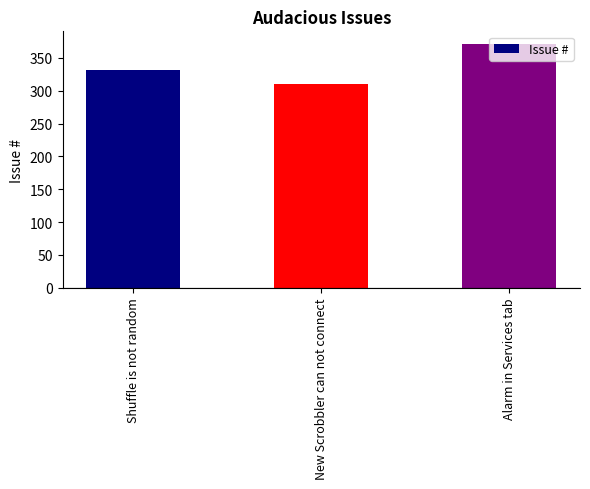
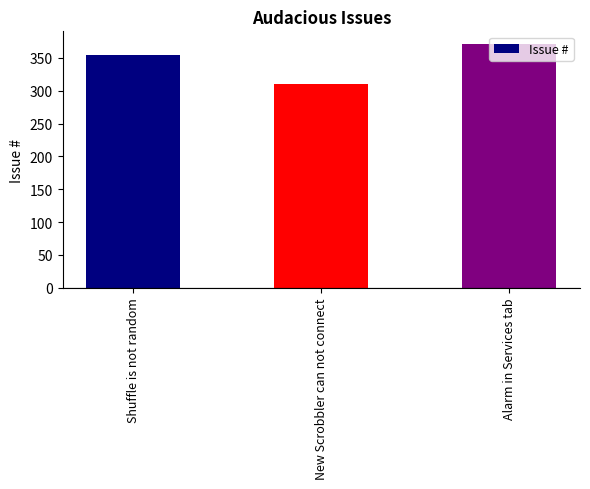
Shuffle is not random: 330 -> 360
